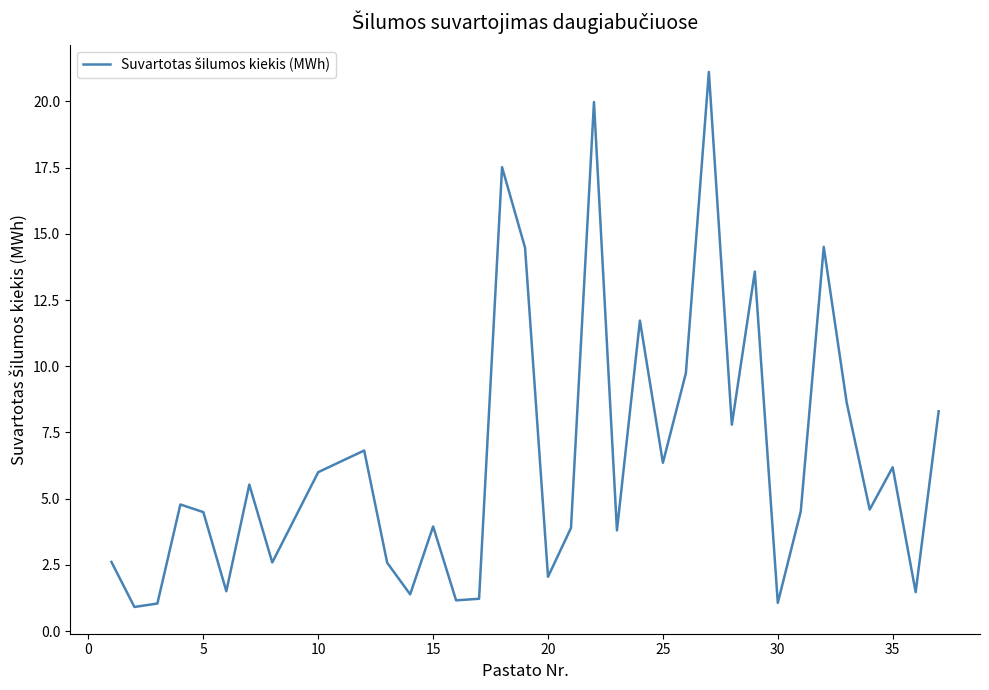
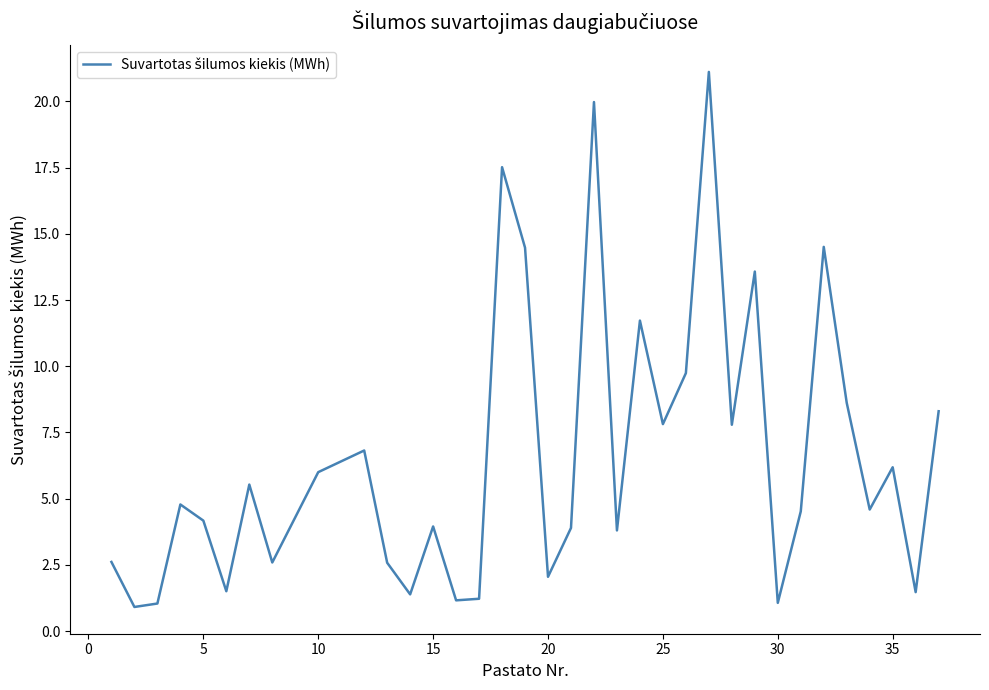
5: 4.5 -> 4.2
25: 6.4 -> 7.8
